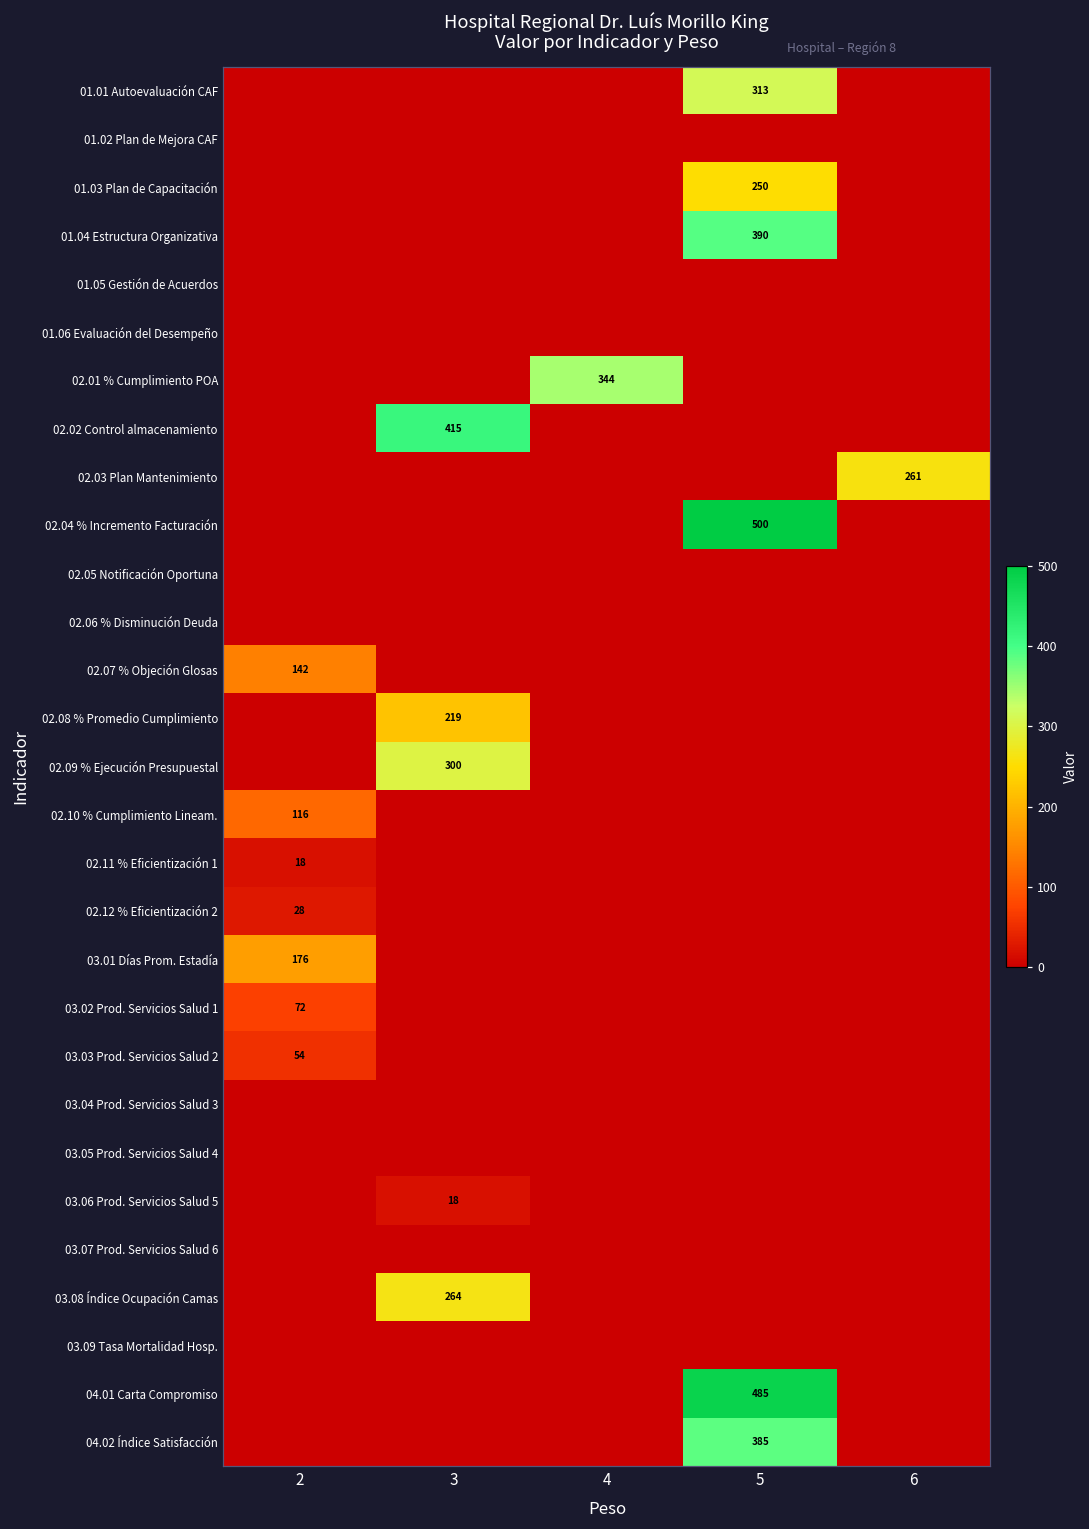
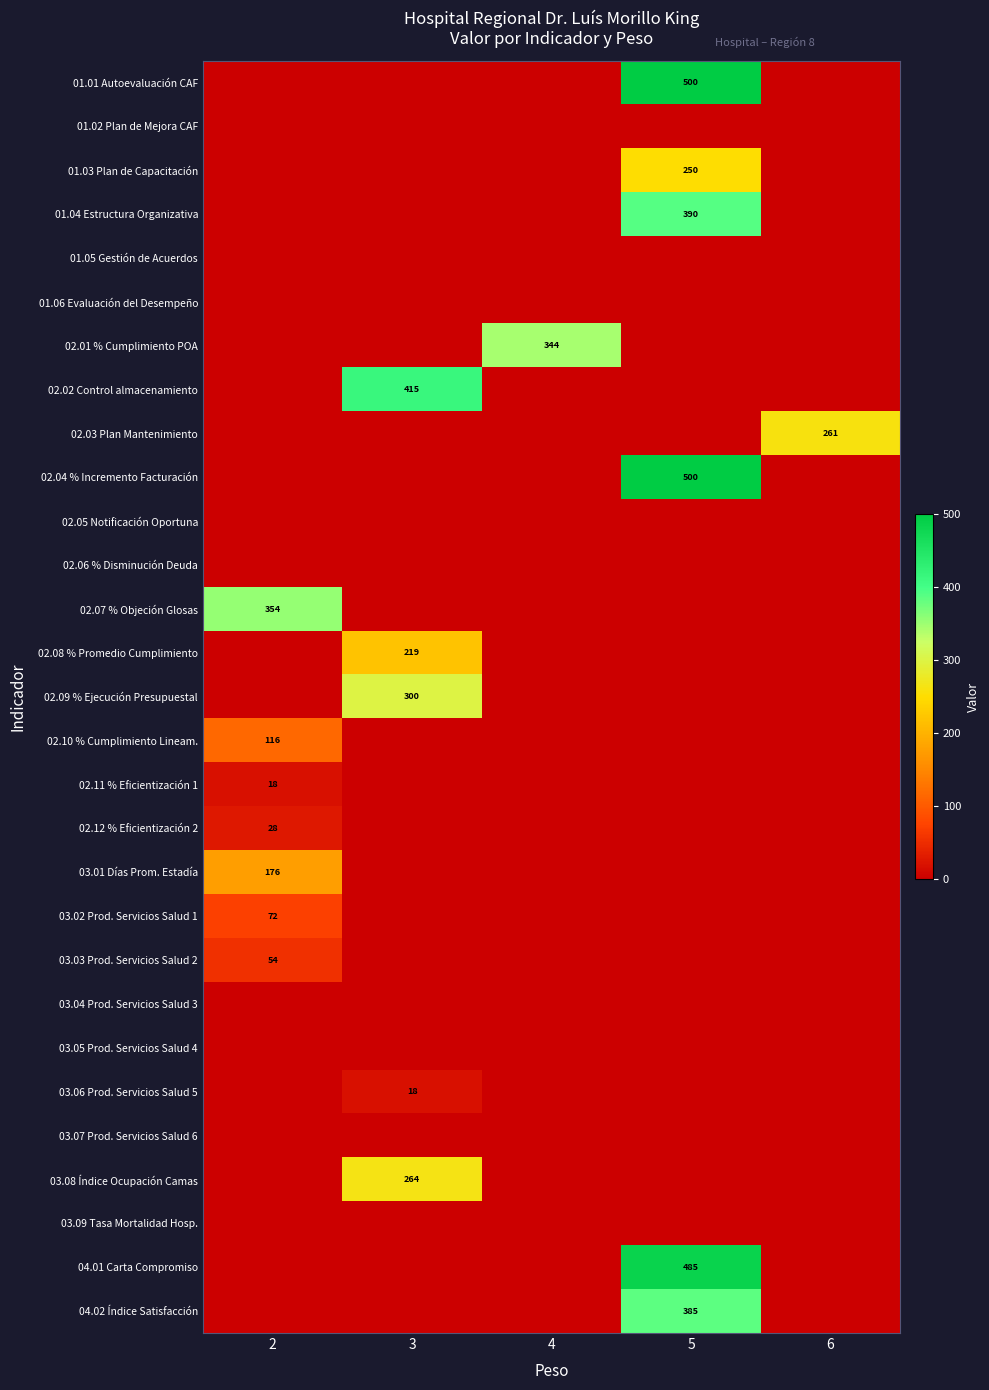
01.01 Autoevaluación CAF, 5: 313 -> 500
02.07 % Objeción Glosas, 2: 142 -> 354
